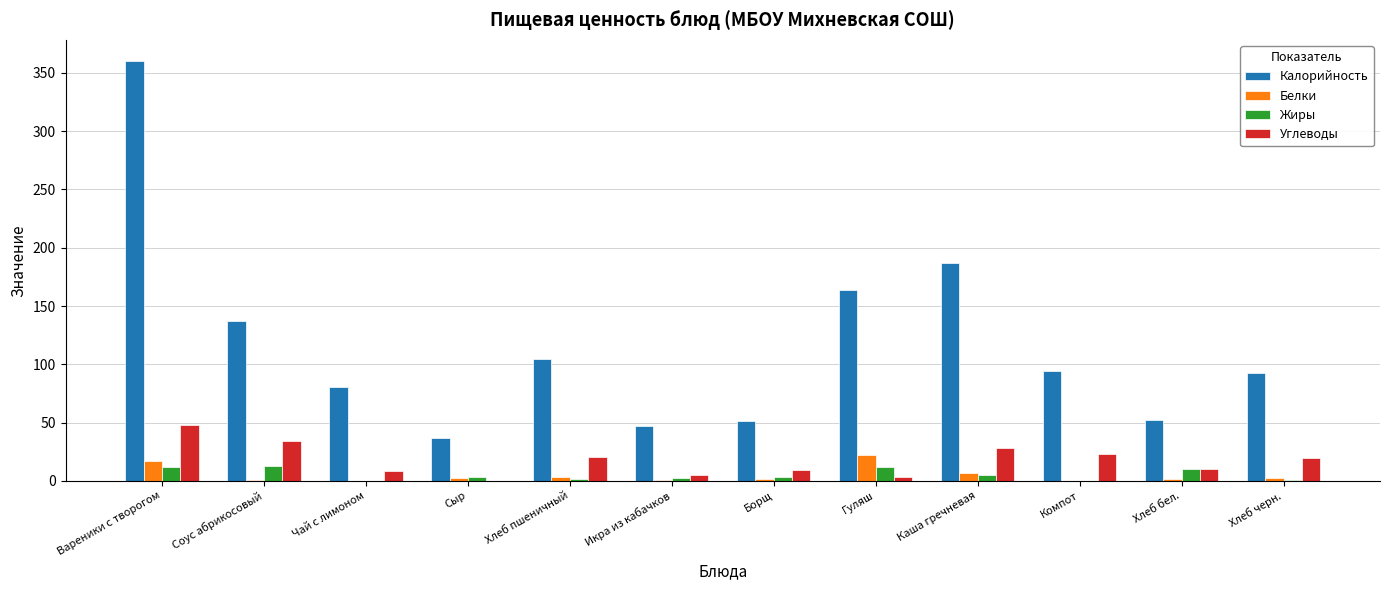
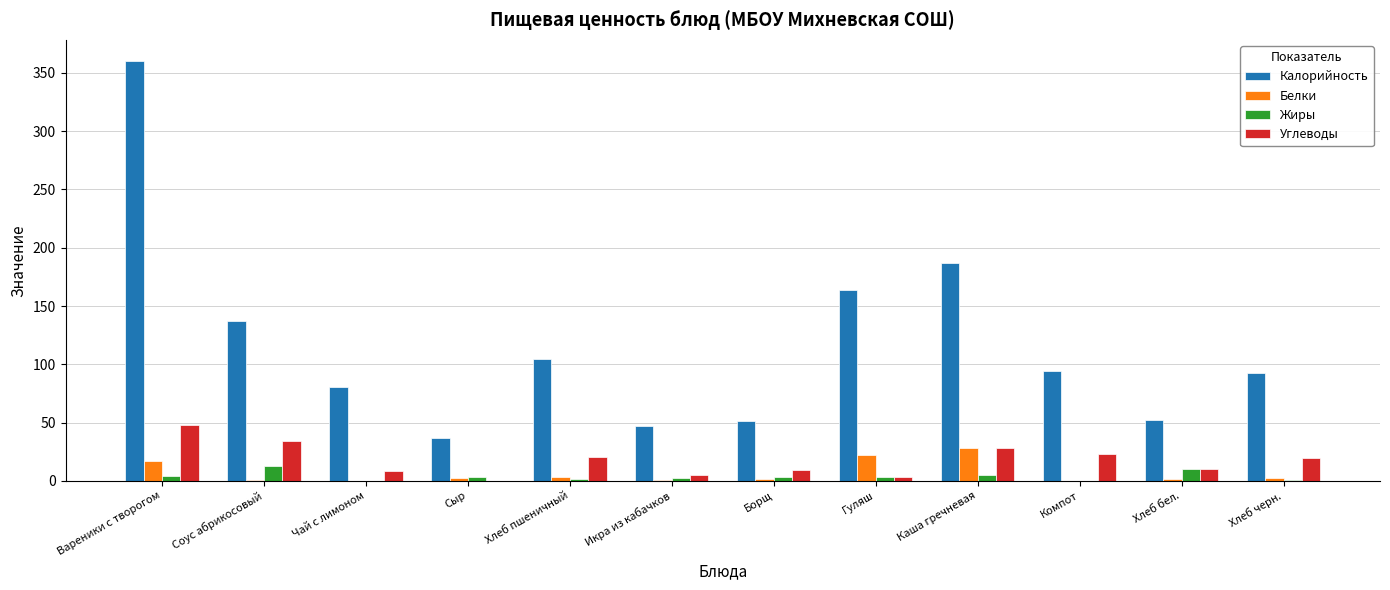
Жиры, Вареники с творогом: 12 -> 4
Жиры, Гуляш: 12 -> 3
Белки, Каша гречневая: 6 -> 28
